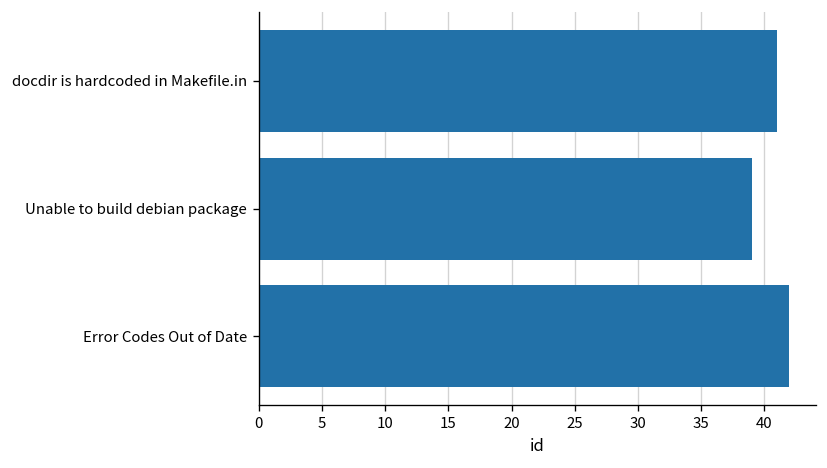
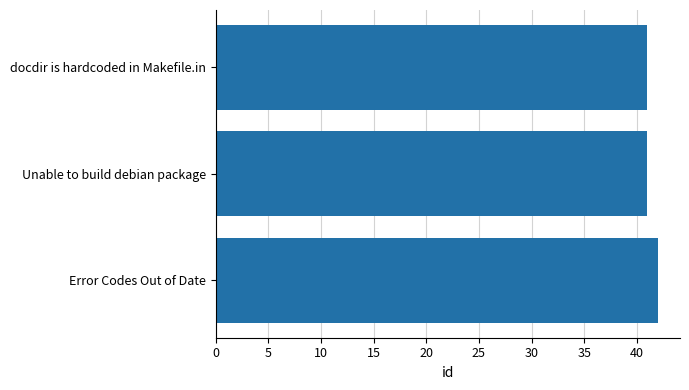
Unable to build debian package: 39 -> 41
